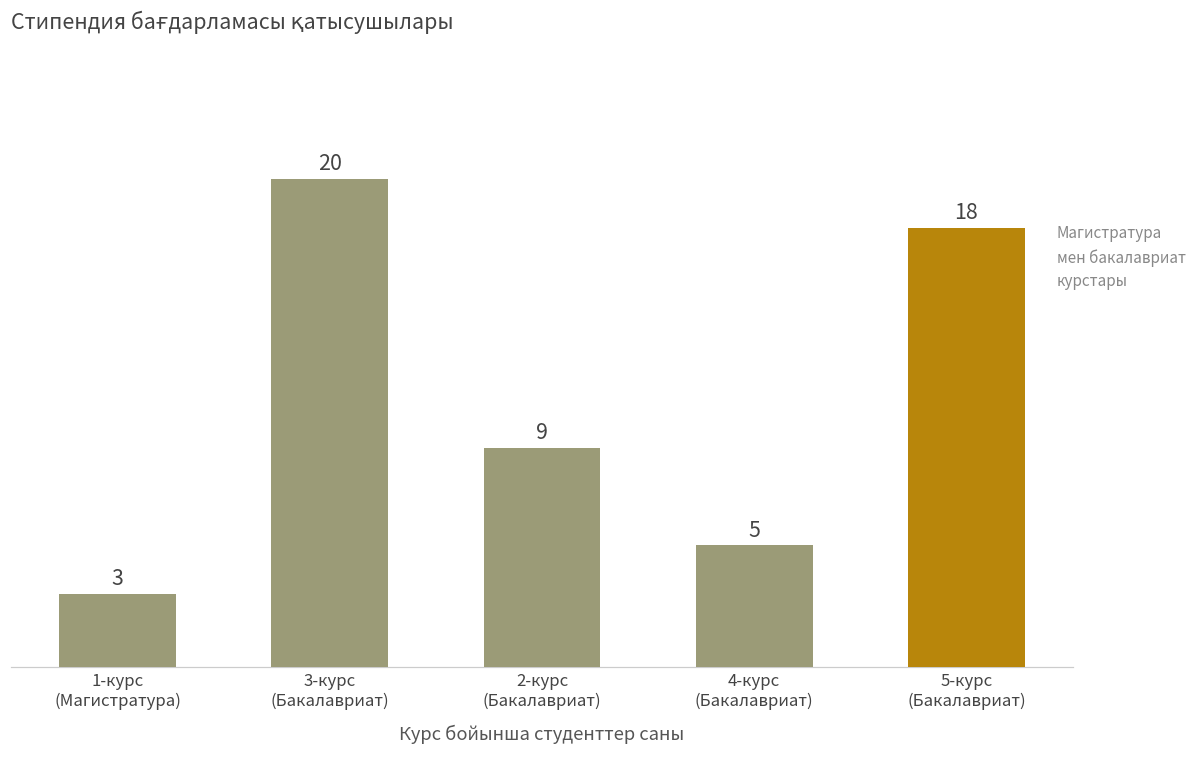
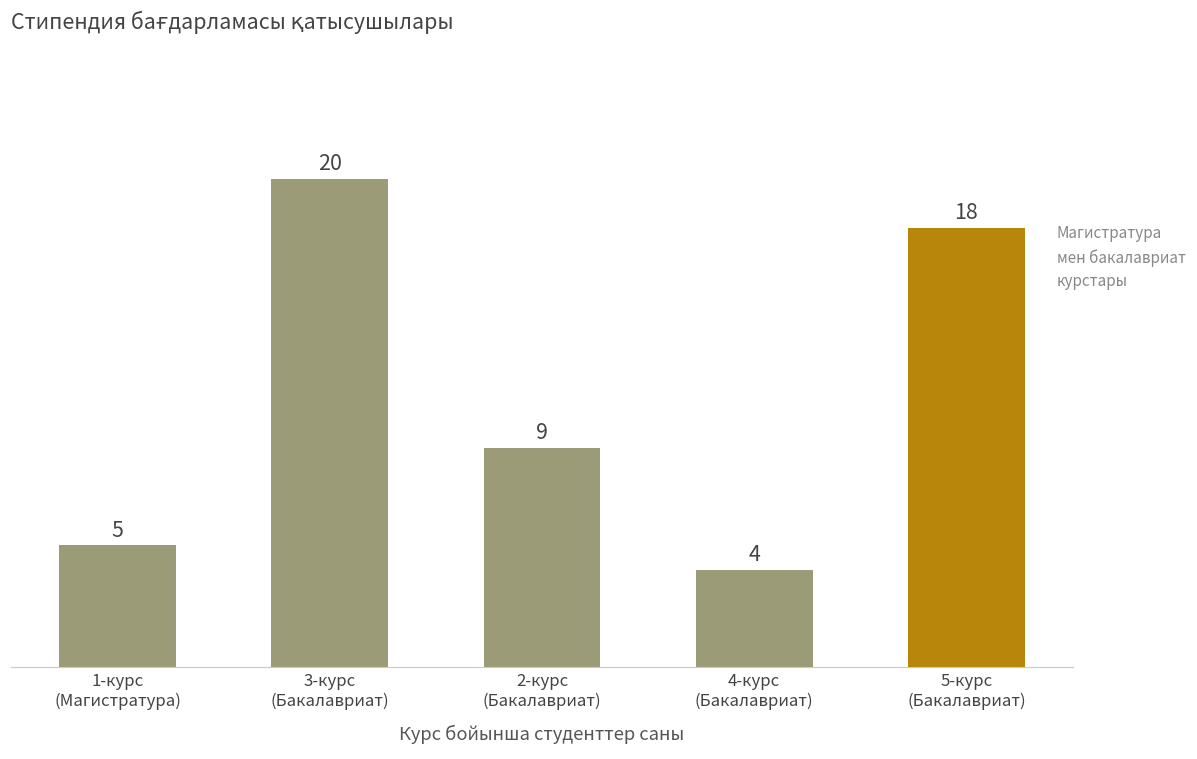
1-курс (Магистратура): 3 -> 5
4-курс (Бакалавриат): 5 -> 4
